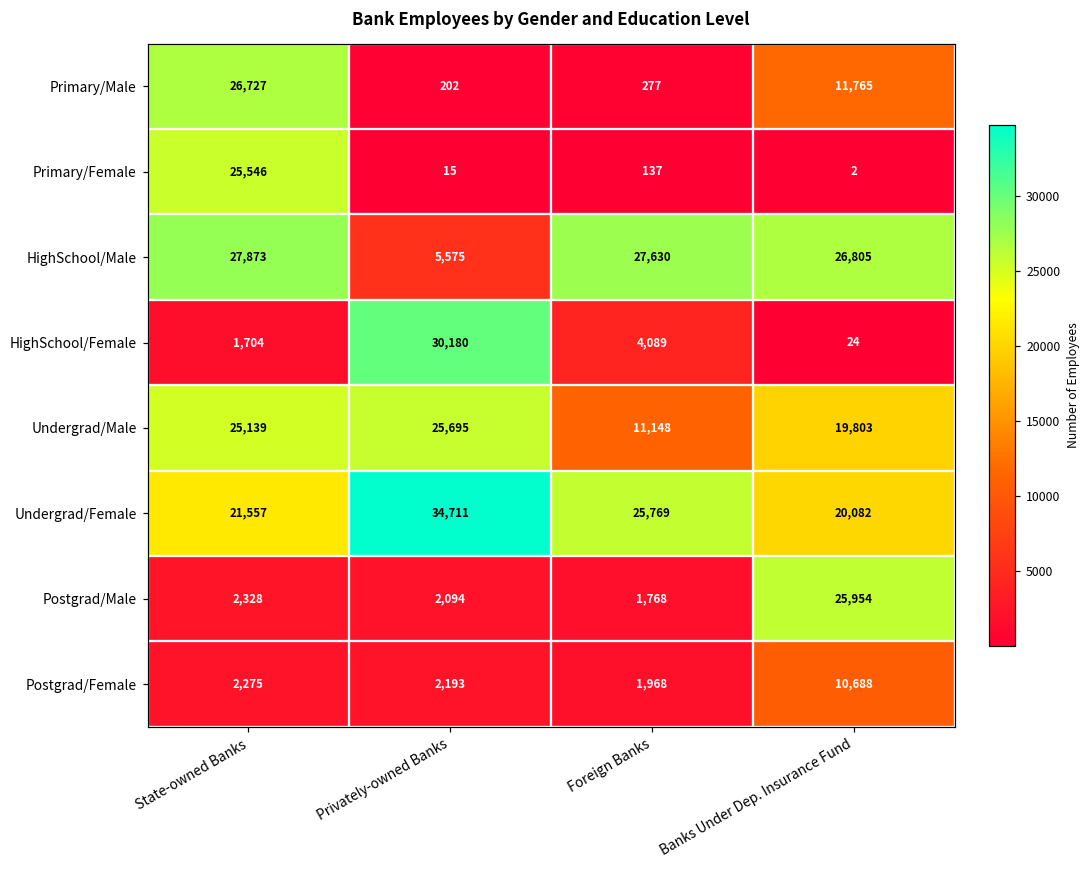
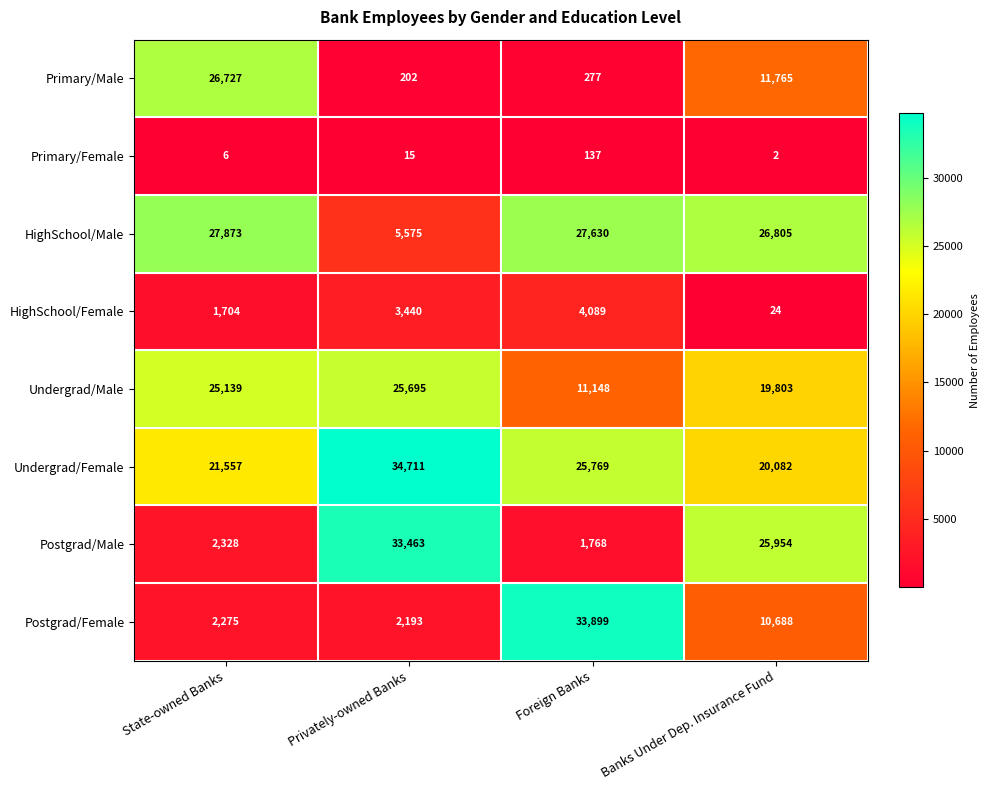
Primary/Female, State-owned Banks: 25,546 -> 6
HighSchool/Female, Privately-owned Banks: 30,180 -> 3,440
Postgrad/Male, Privately-owned Banks: 2,094 -> 33,463
Postgrad/Female, Foreign Banks: 1,968 -> 33,899
